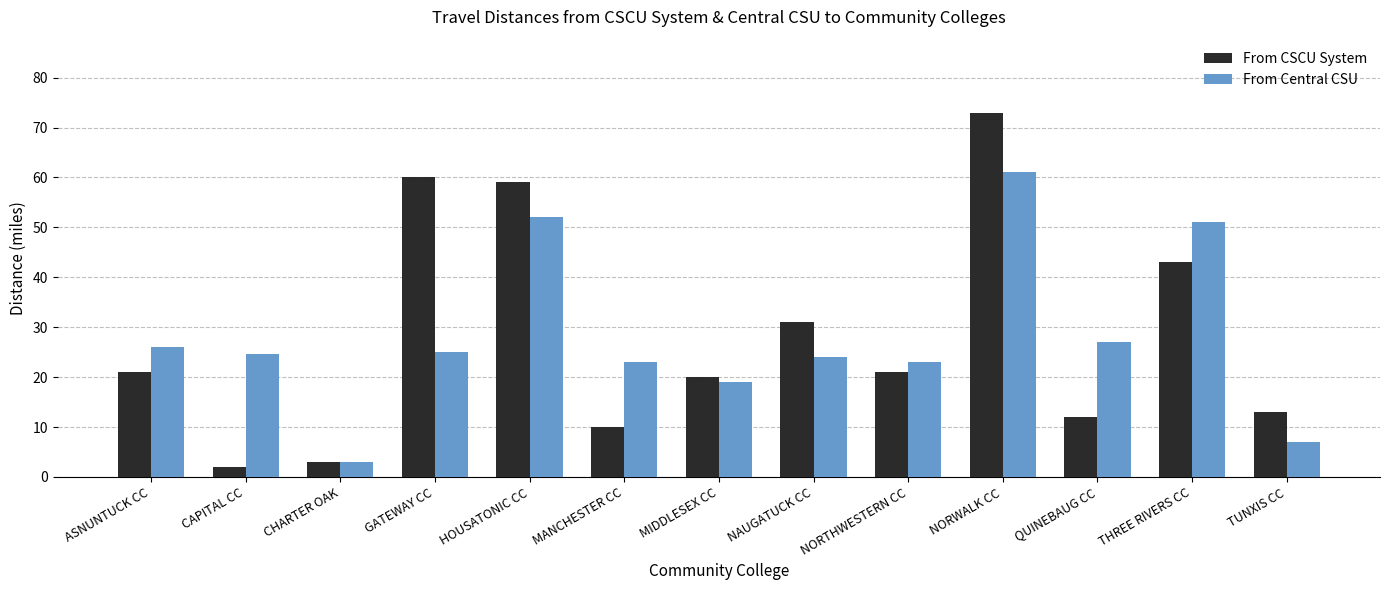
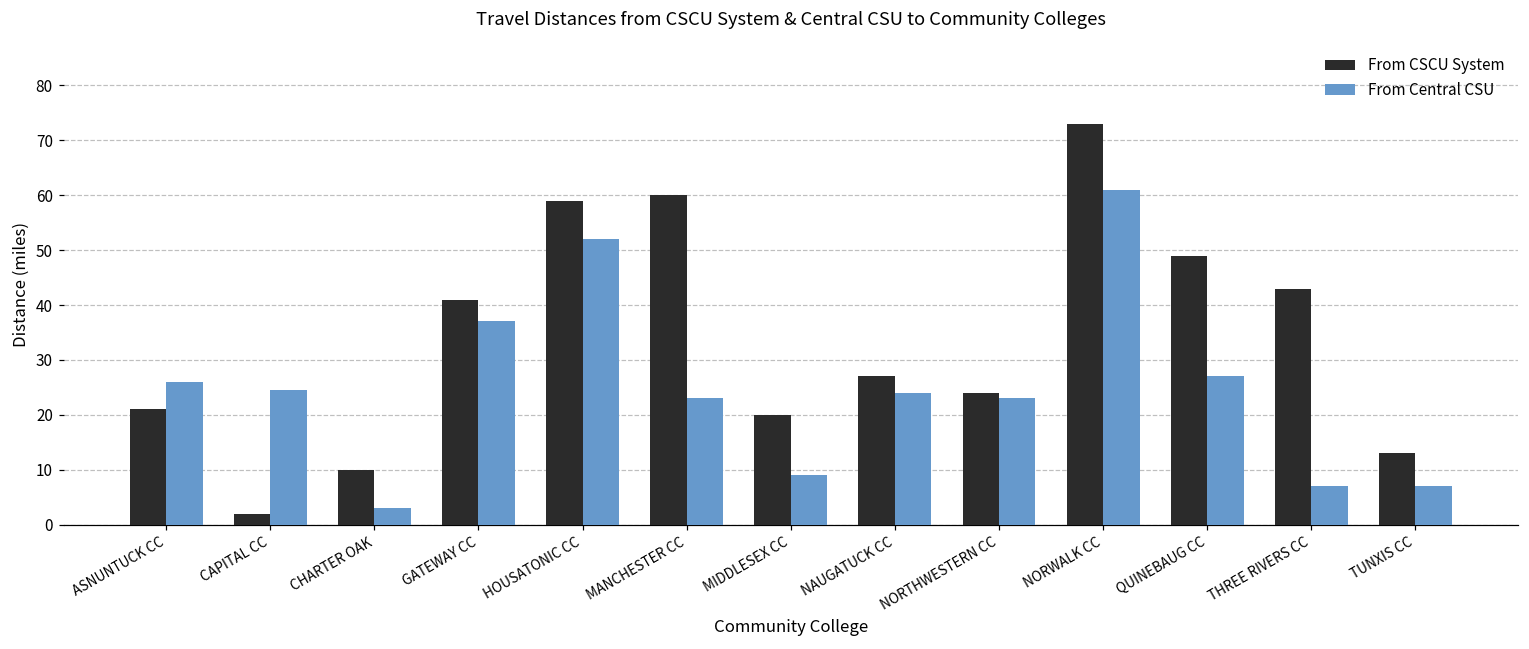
From CSCU System, CHARTER OAK: 3 -> 10
From CSCU System, GATEWAY CC: 60 -> 41
From Central CSU, GATEWAY CC: 25 -> 37
From CSCU System, MANCHESTER CC: 10 -> 60
From Central CSU, MIDDLESEX CC: 19 -> 9
From CSCU System, NAUGATUCK CC: 31 -> 27
From CSCU System, NORTHWESTERN CC: 21 -> 24
From CSCU System, QUINEBAUG CC: 12 -> 49
From Central CSU, THREE RIVERS CC: 51 -> 7
